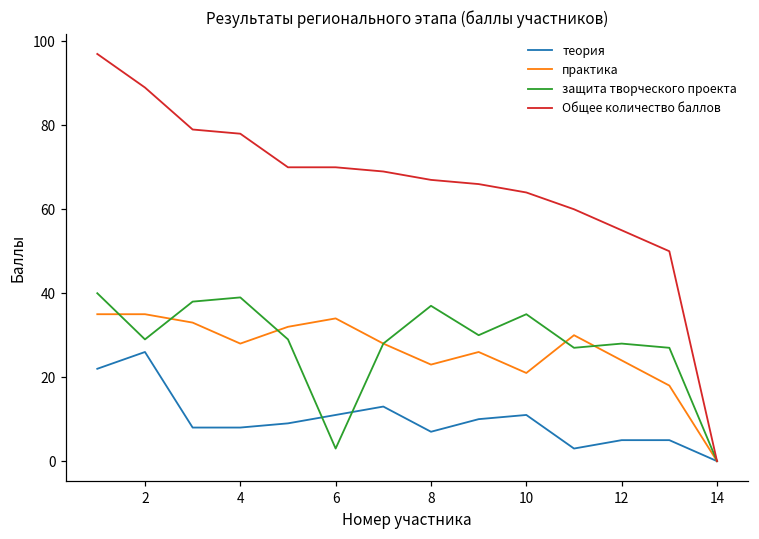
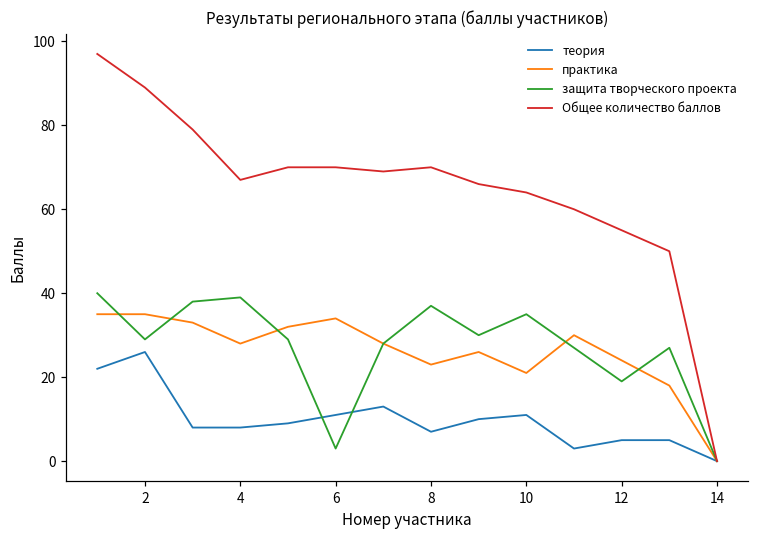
Общее количество баллов, 4: 78 -> 67
Общее количество баллов, 8: 67 -> 70
защита творческого проекта, 12: 28 -> 19
